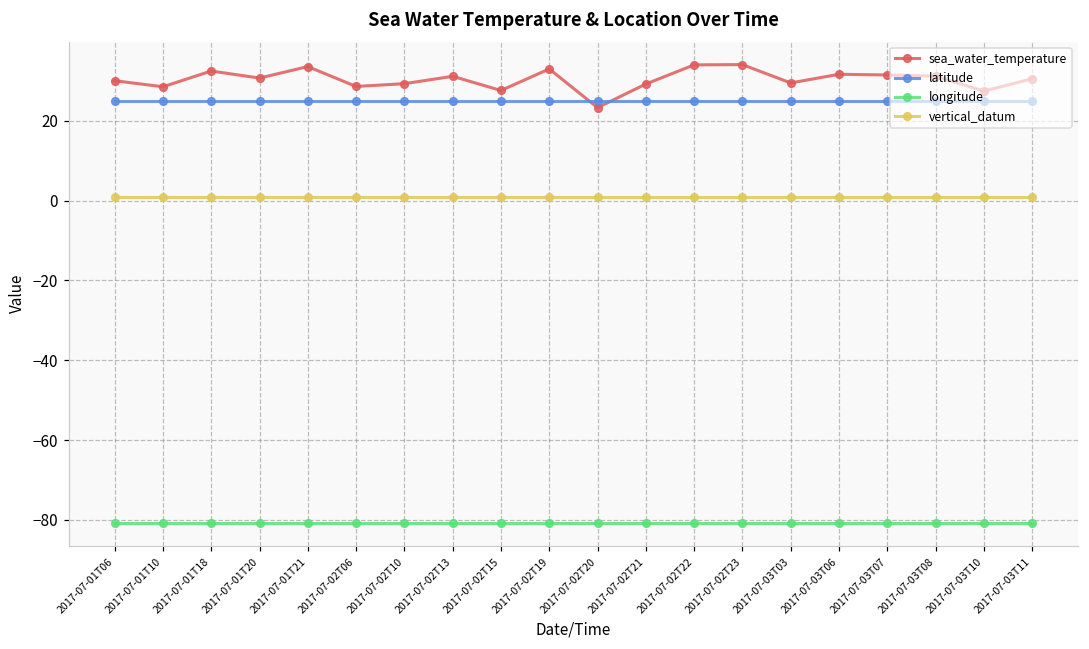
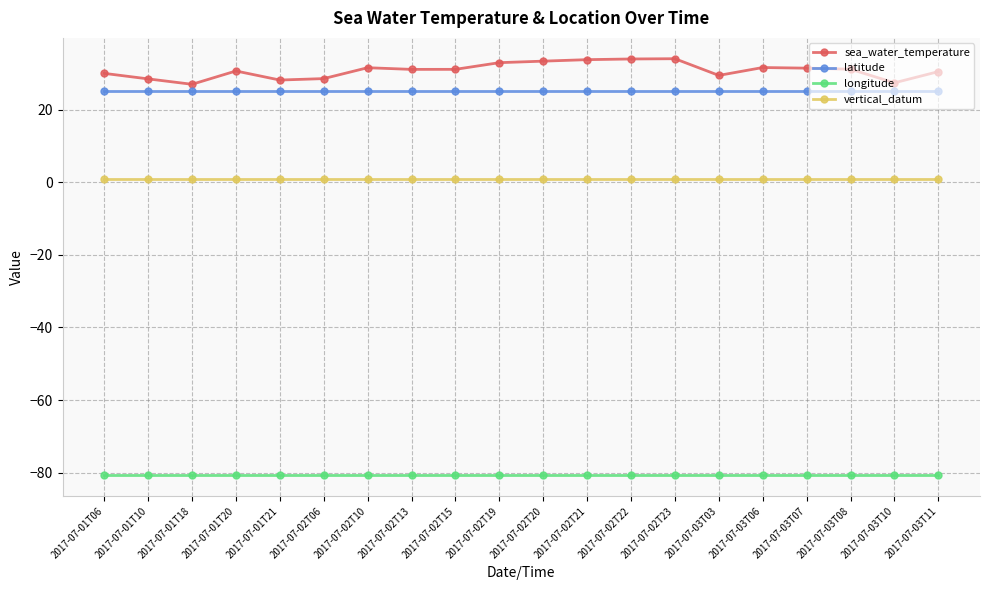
sea_water_temperature, 2017-07-01T18: 32 -> 27
sea_water_temperature, 2017-07-01T21: 34 -> 28
sea_water_temperature, 2017-07-02T10: 29 -> 32
sea_water_temperature, 2017-07-02T15: 28 -> 31
sea_water_temperature, 2017-07-02T20: 23 -> 33
sea_water_temperature, 2017-07-02T21: 29 -> 34
